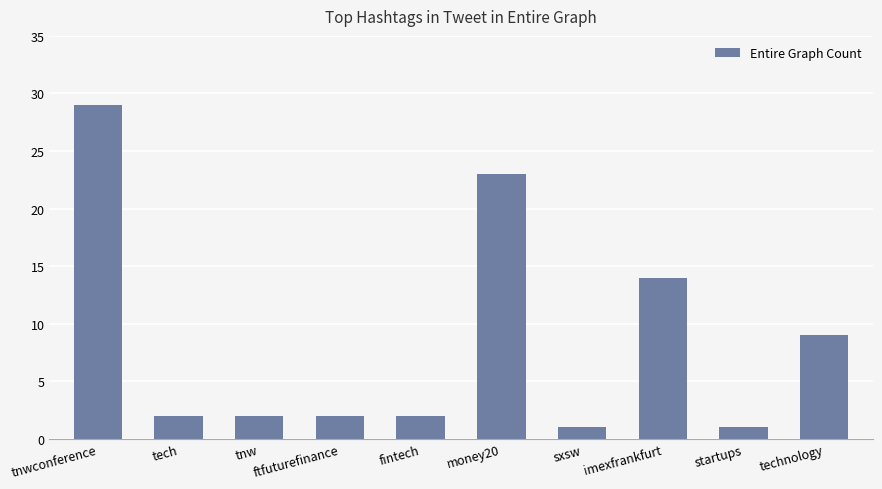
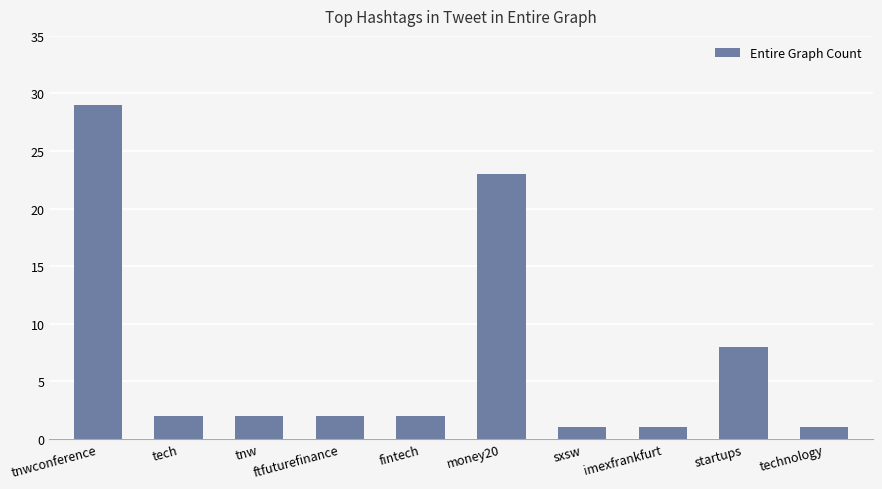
imexfrankfurt: 14 -> 1
startups: 1 -> 8
technology: 9 -> 1
